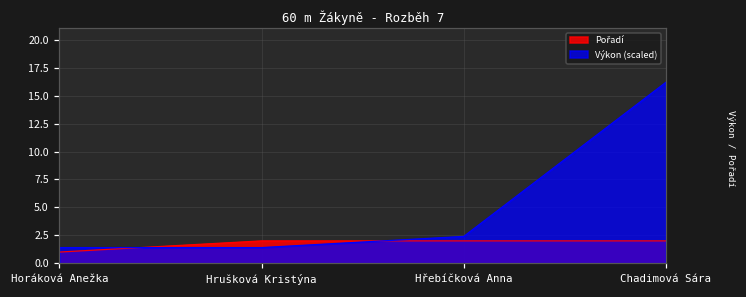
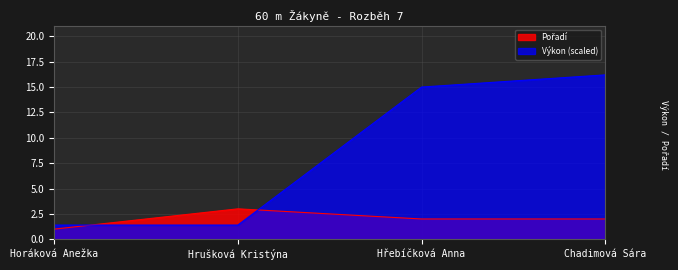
Pořadí, Hrušková Kristýna: 2 -> 3
Výkon (scaled), Hřebíčková Anna: 2.4 -> 15.0
